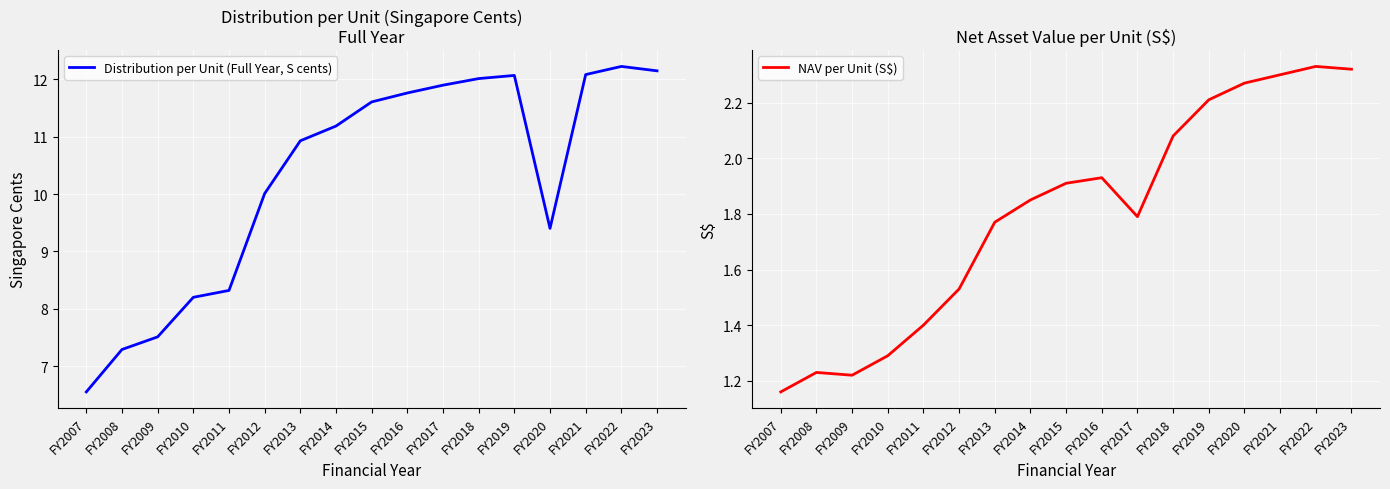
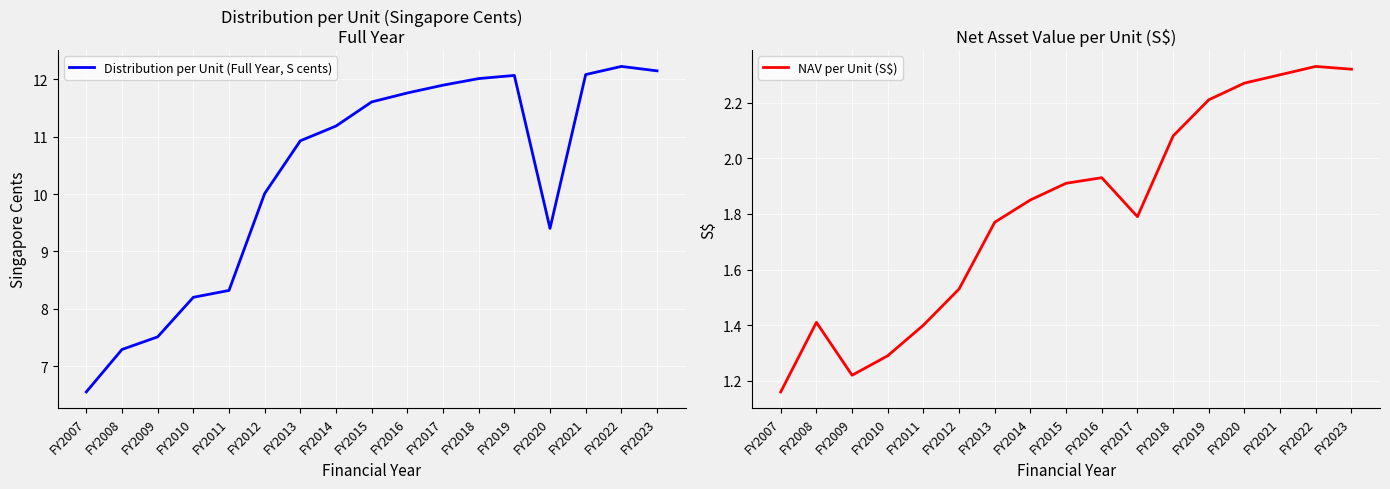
Net Asset Value per Unit (S$), FY2008: 1.23 -> 1.41
